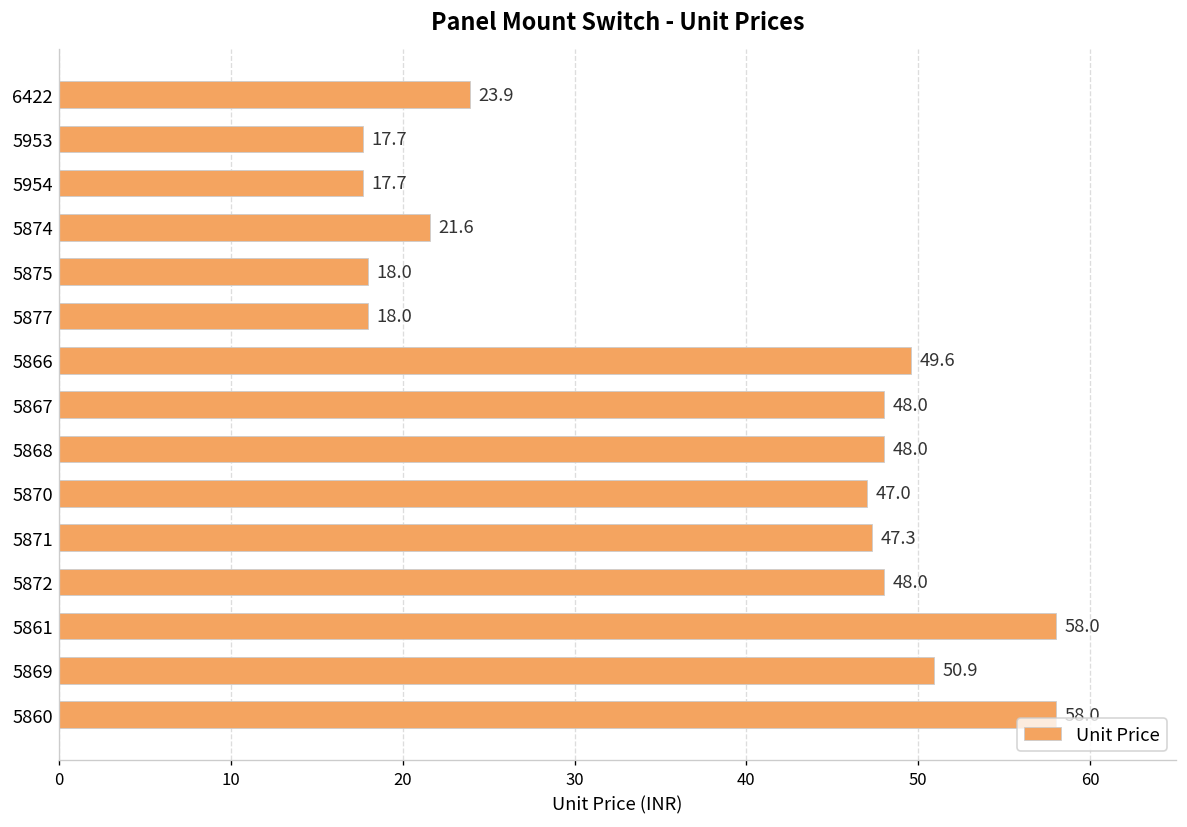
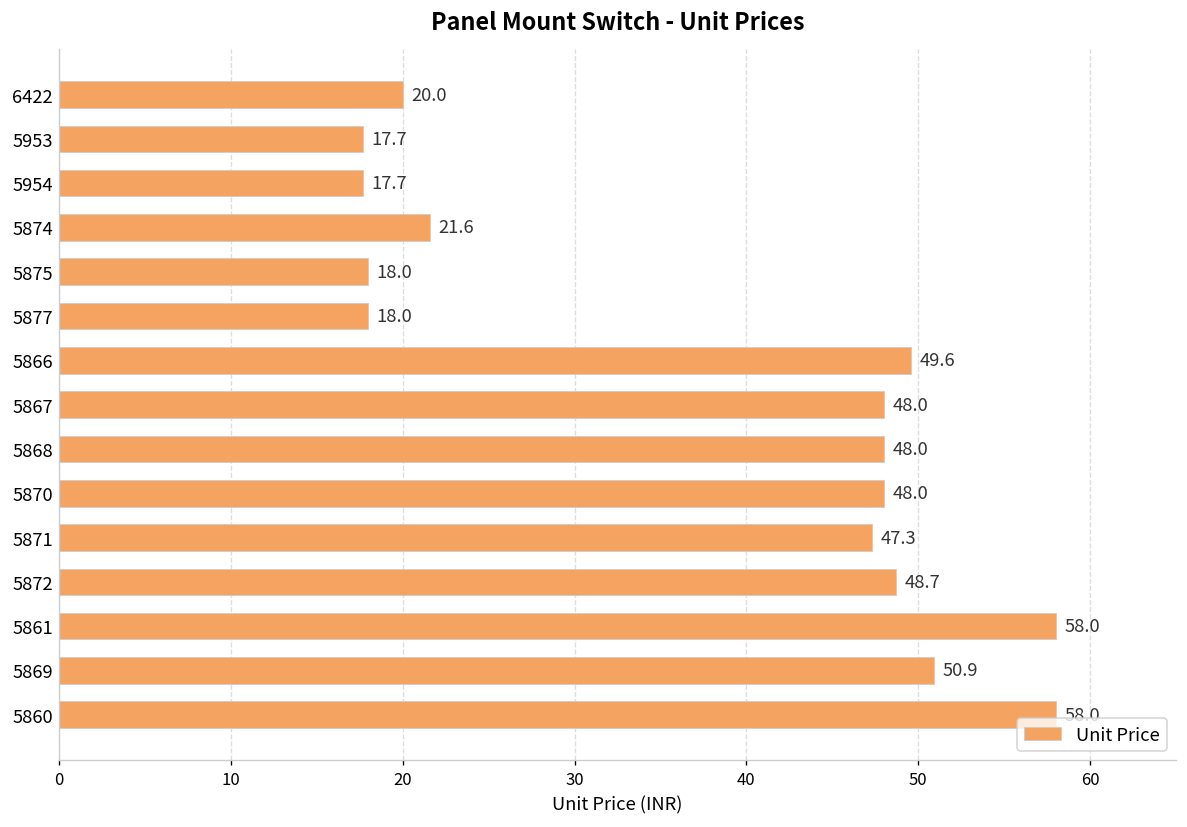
6422: 23.9 -> 20.0
5870: 47.0 -> 48.0
5872: 48.0 -> 48.7
